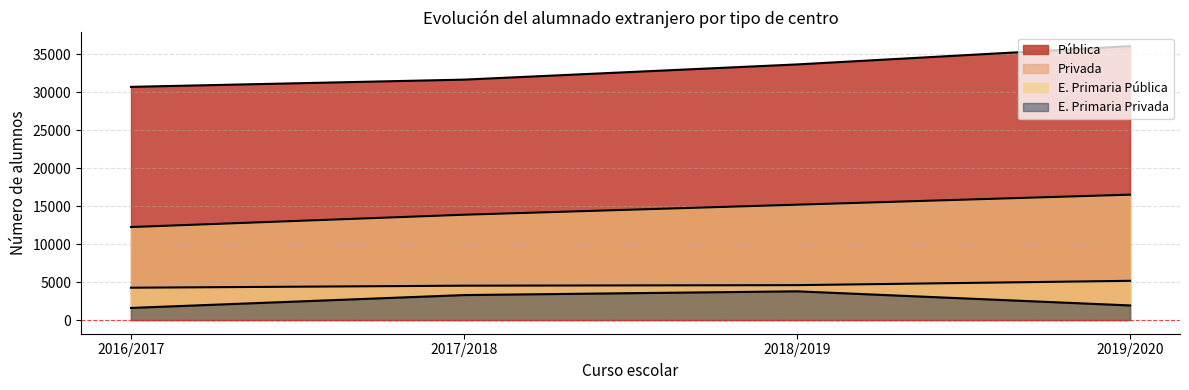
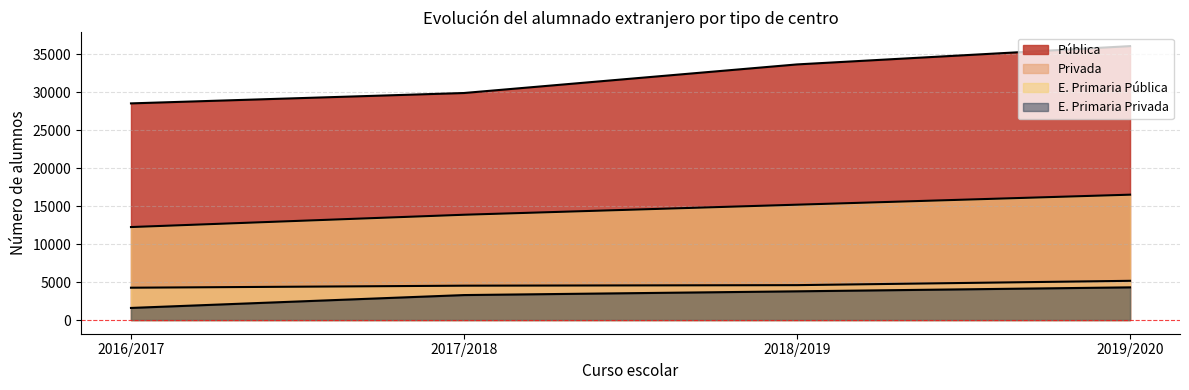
Pública, 2016/2017: 31000 -> 29000
Pública, 2017/2018: 32000 -> 30000
E. Primaria Privada, 2019/2020: 2000 -> 4000
